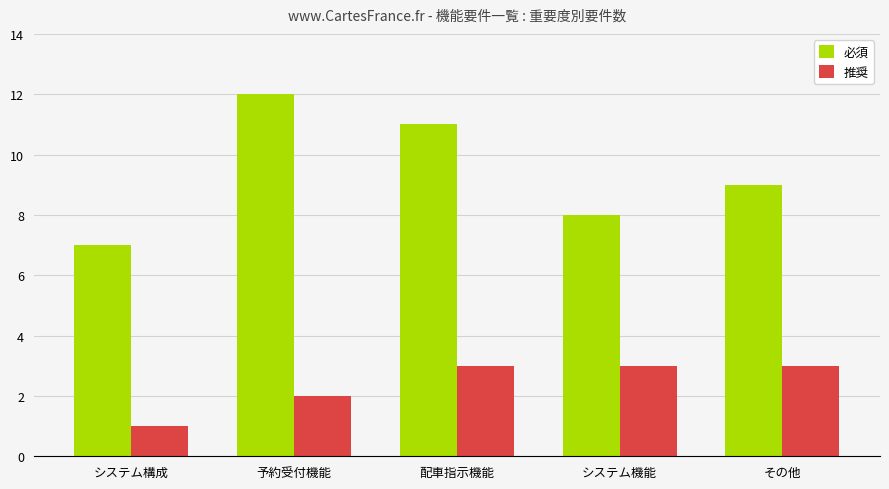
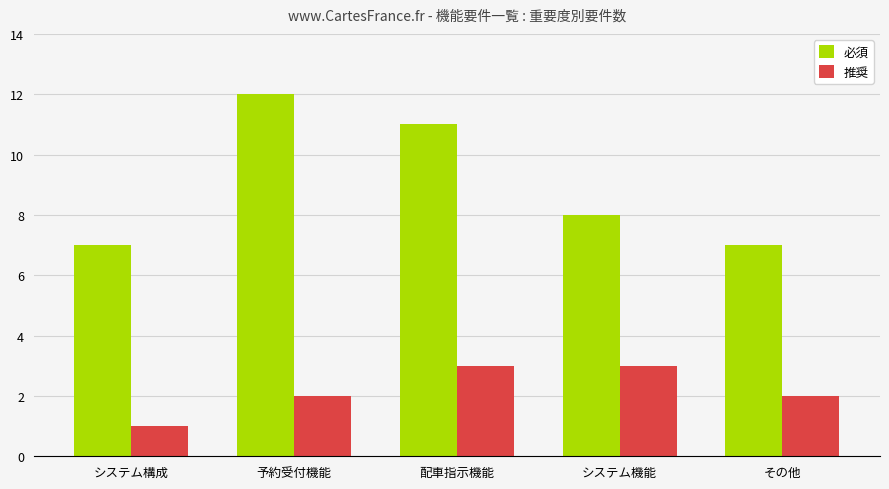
必須, その他: 9 -> 7
推奨, その他: 3 -> 2
